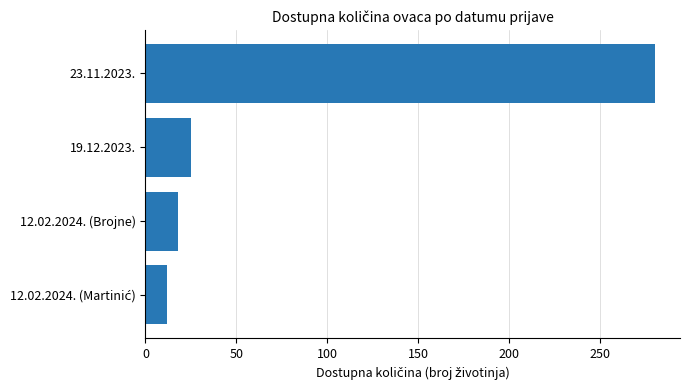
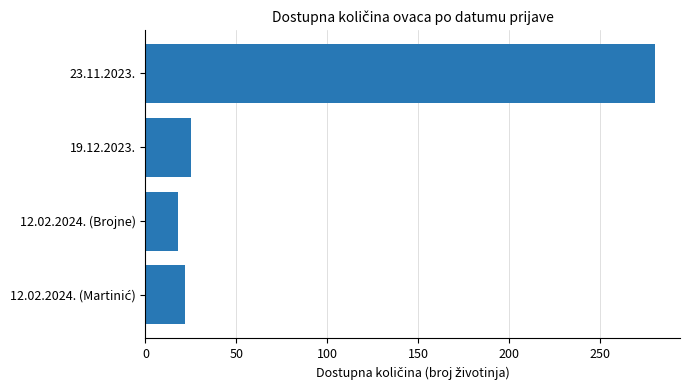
12.02.2024. (Martinić): 12 -> 22
